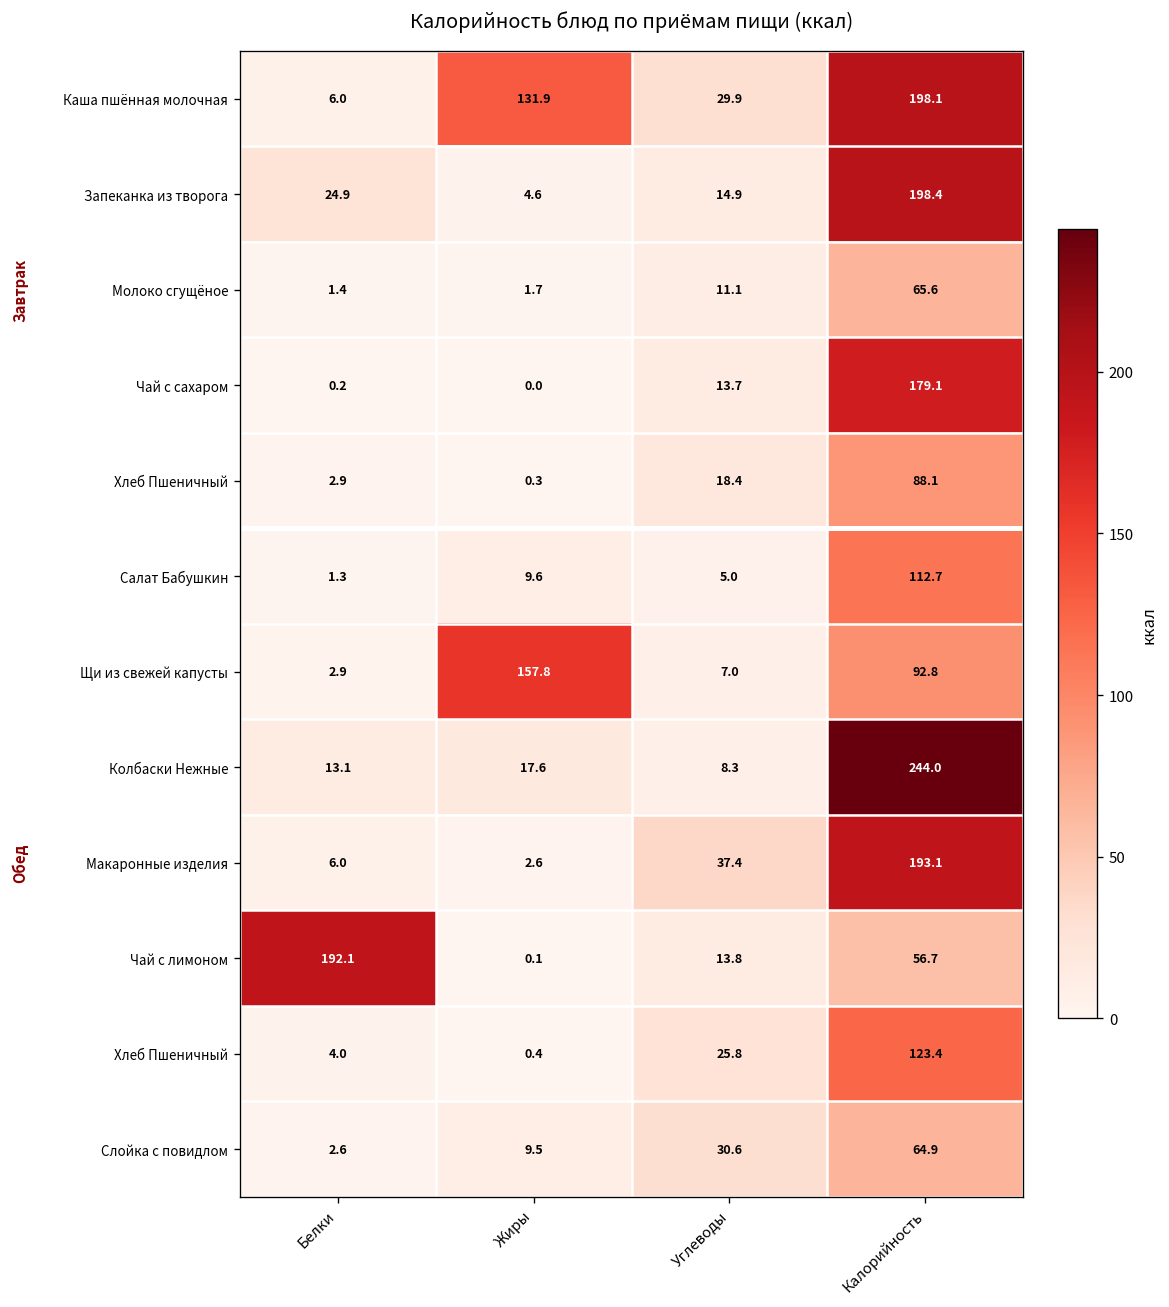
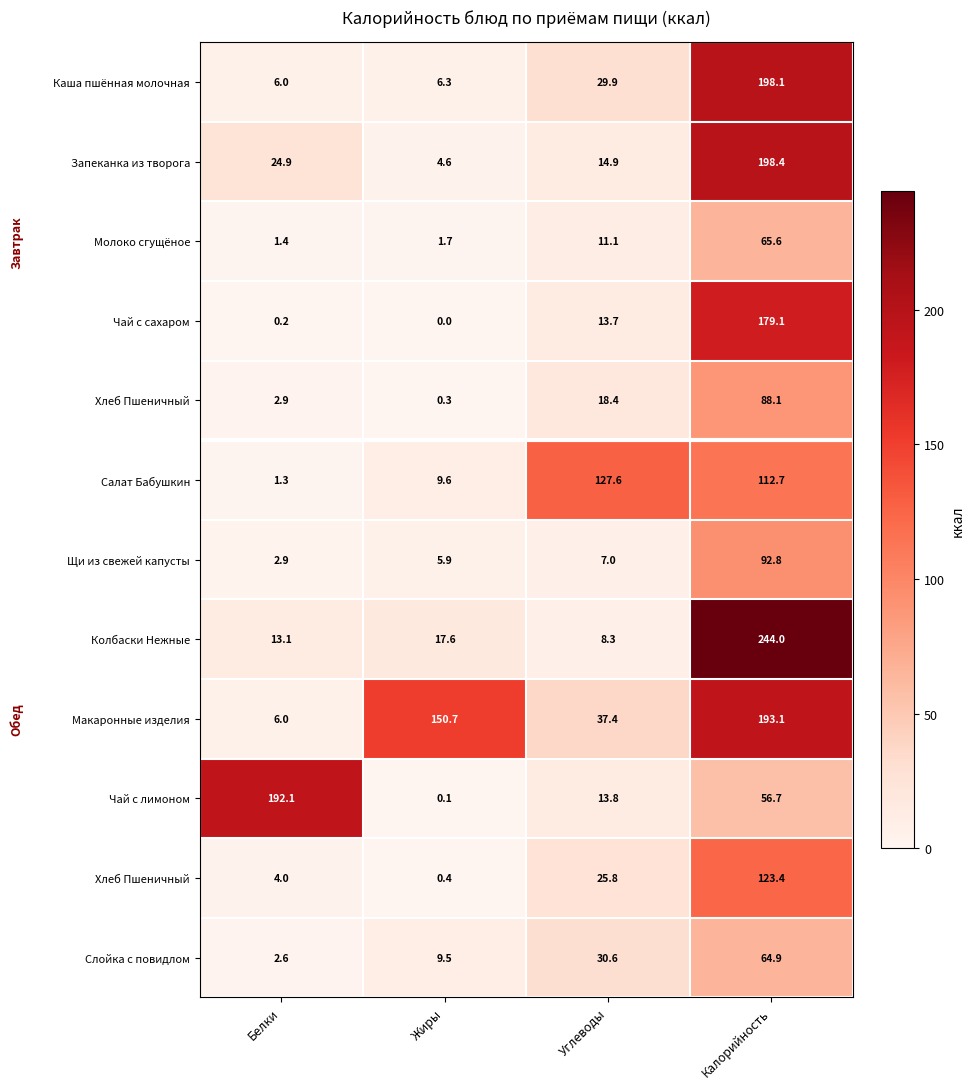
Каша пшённая молочная, Жиры: 131.9 -> 6.3
Салат Бабушкин, Углеводы: 5.0 -> 127.6
Щи из свежей капусты, Жиры: 157.8 -> 5.9
Макаронные изделия, Жиры: 2.6 -> 150.7
